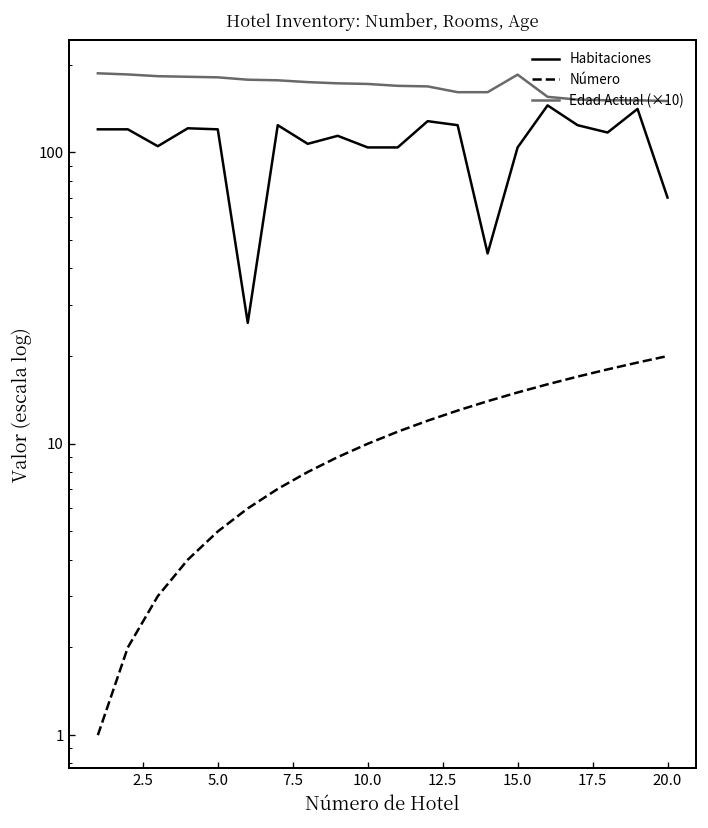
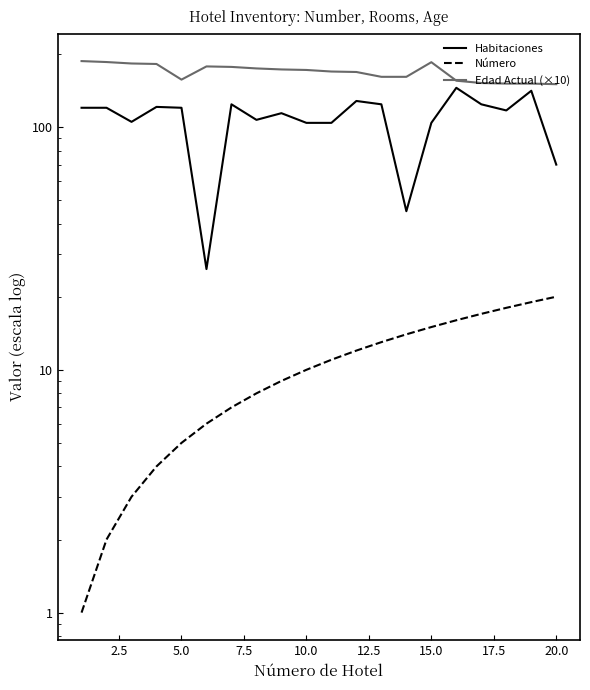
Edad Actual (×10), 5.0: 180 -> 160
